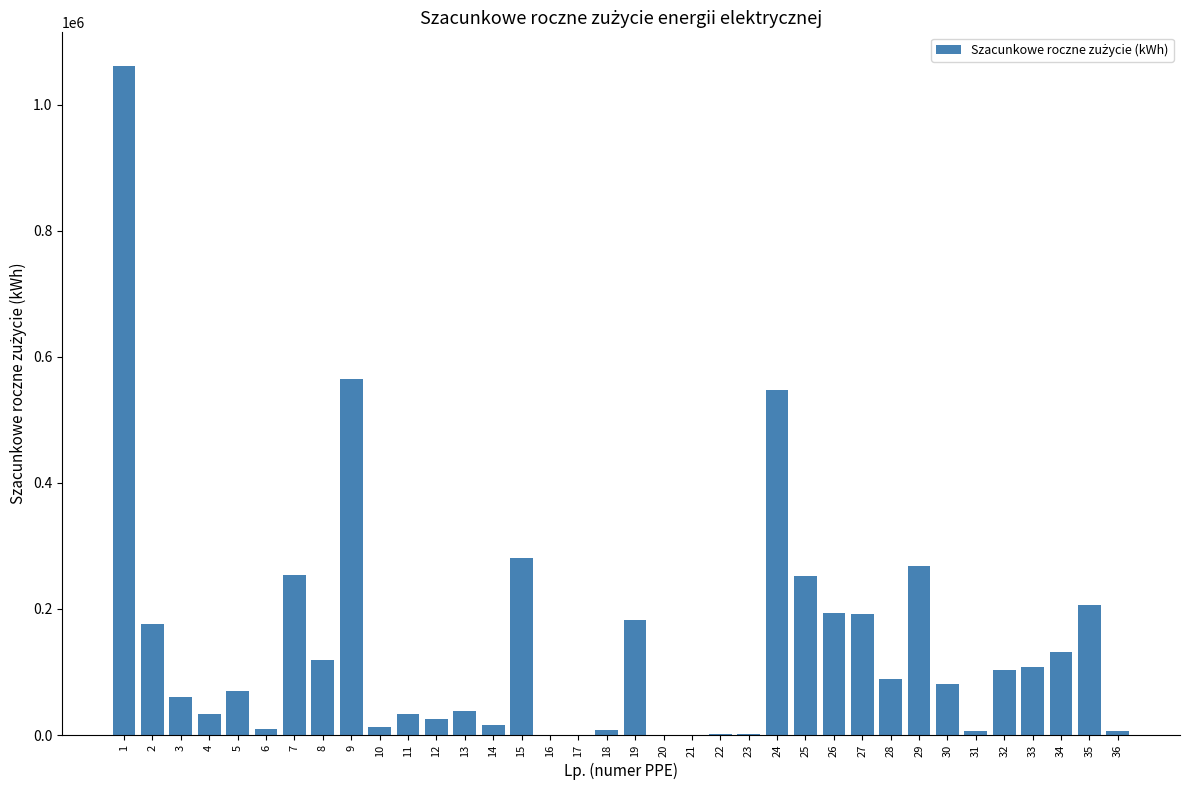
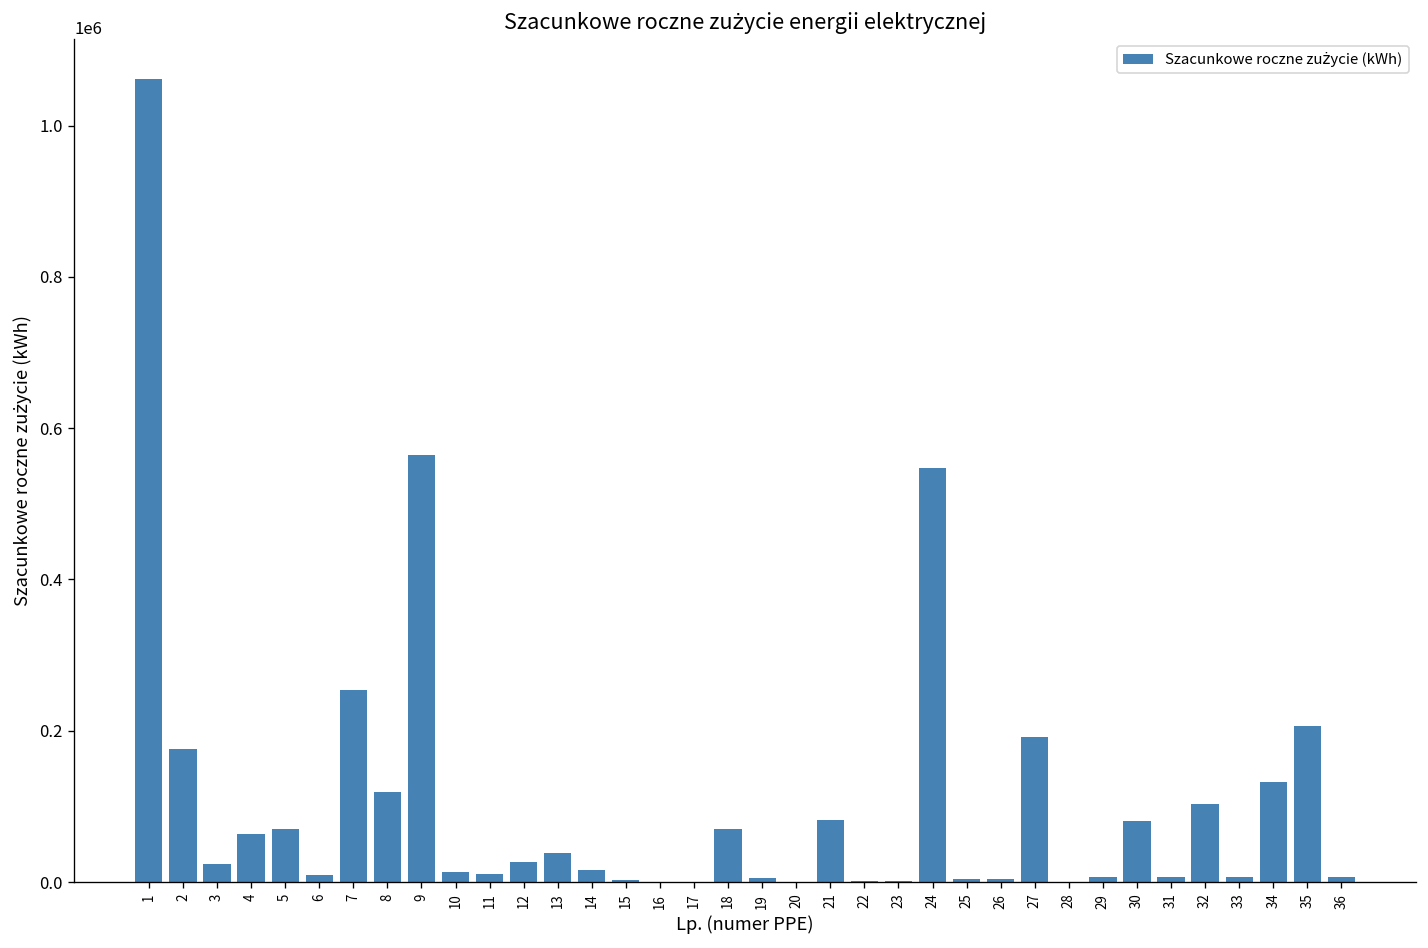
3: 60000 -> 20000
4: 30000 -> 60000
11: 30000 -> 10000
15: 280000 -> 0
18: 10000 -> 70000
19: 180000 -> 10000
21: 0 -> 80000
25: 250000 -> 0
26: 190000 -> 0
28: 90000 -> 0
29: 270000 -> 10000
33: 110000 -> 10000
